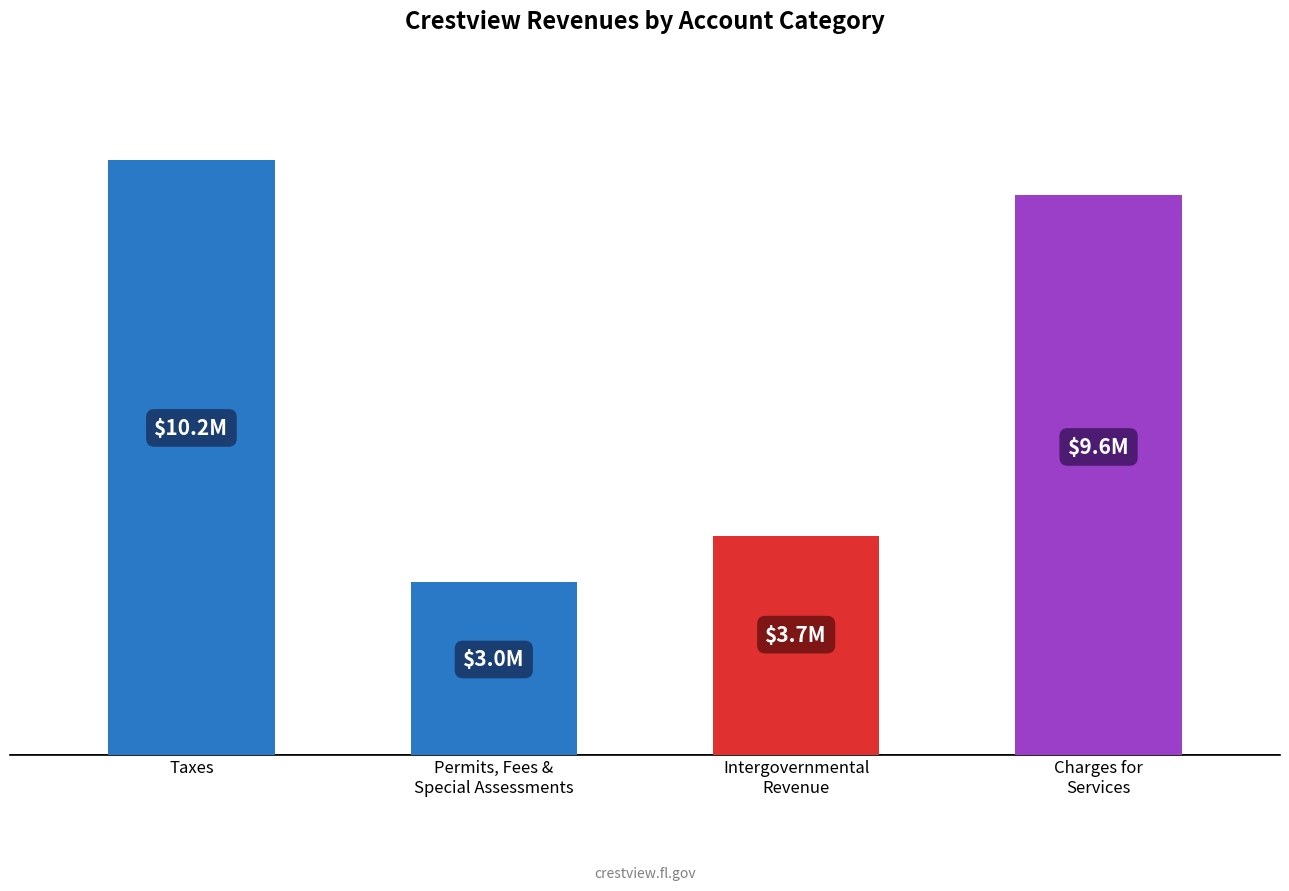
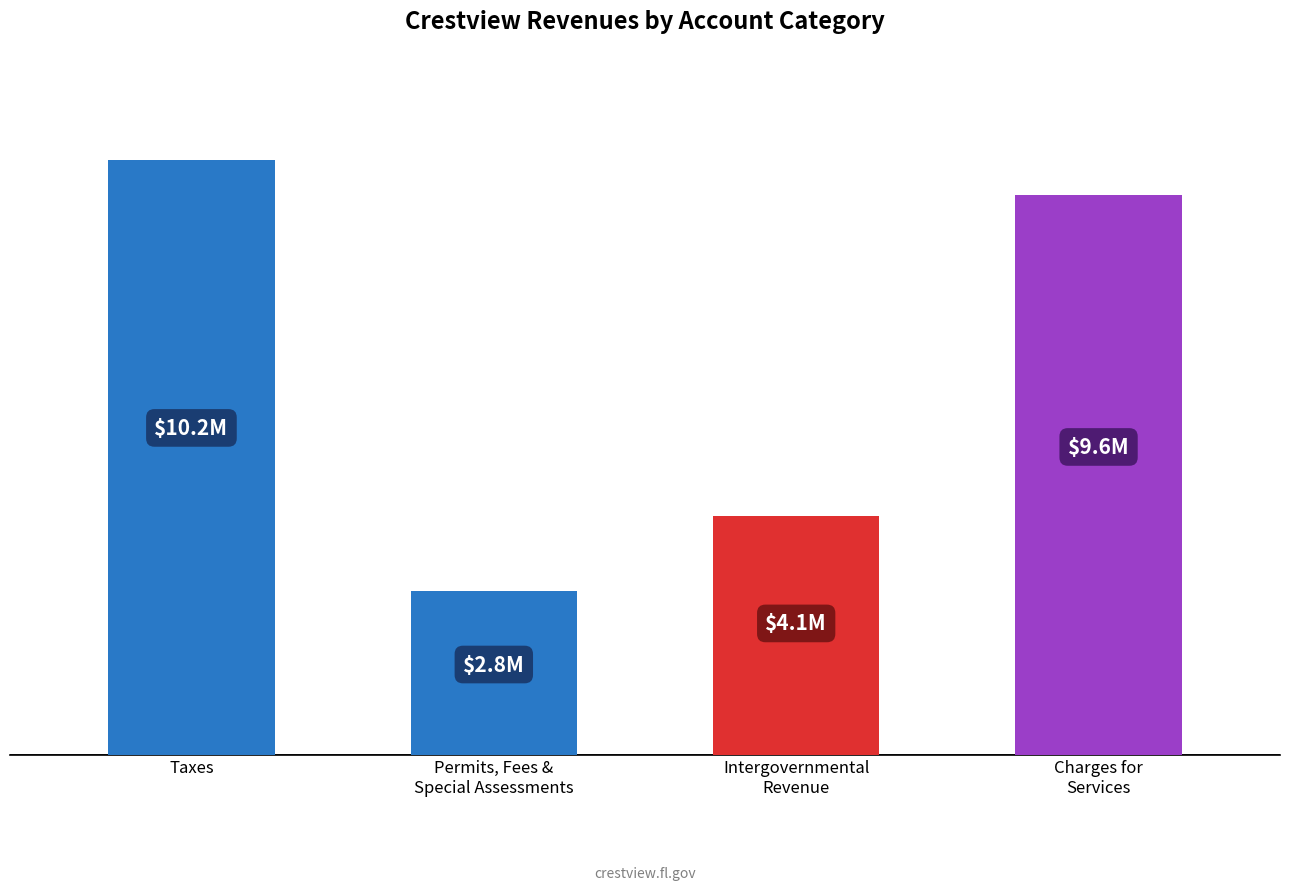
Permits, Fees & Special Assessments: $3.0M -> $2.8M
Intergovernmental Revenue: $3.7M -> $4.1M
